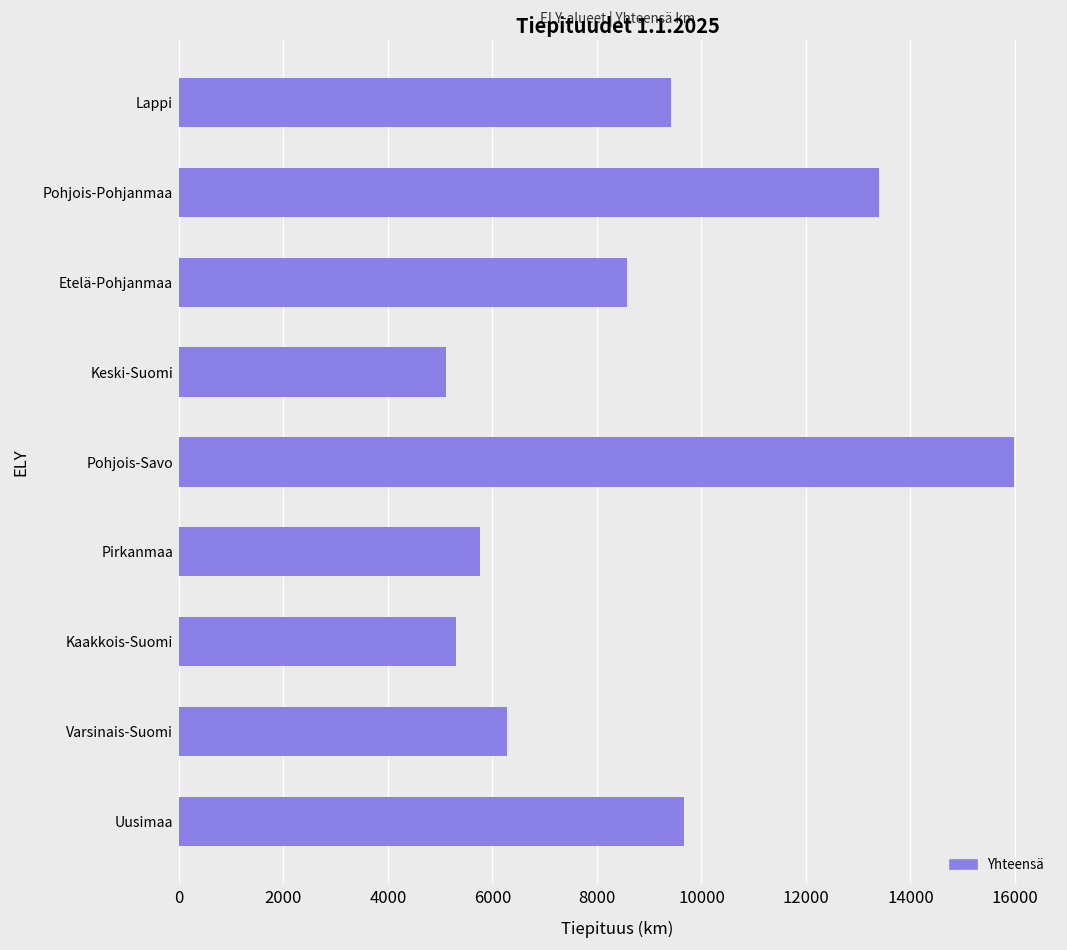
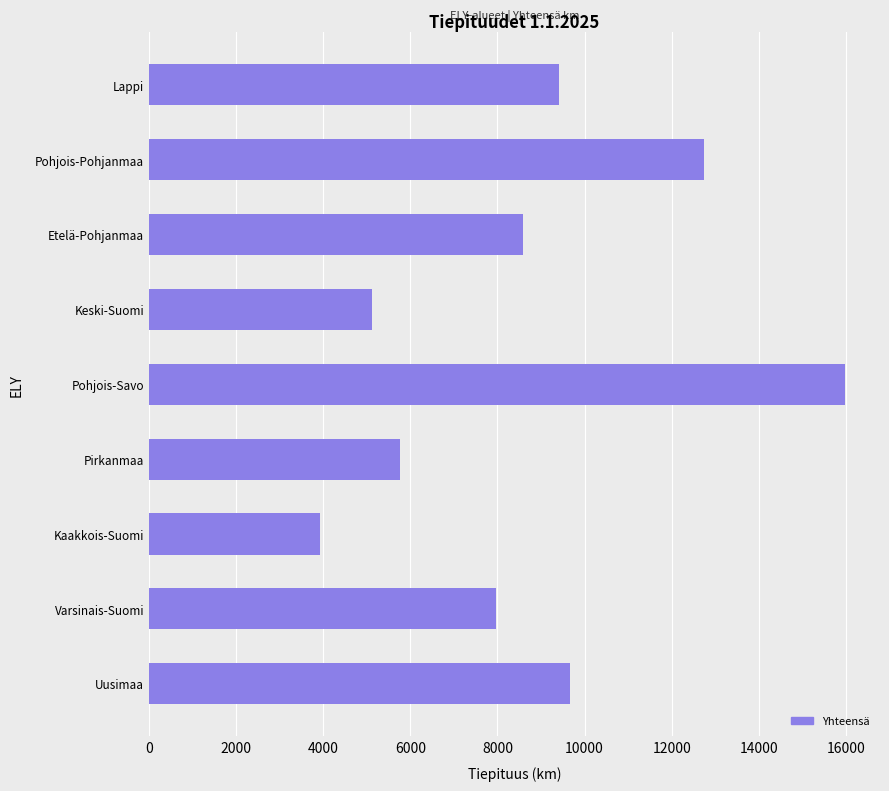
Pohjois-Pohjanmaa: 13400 -> 12800
Kaakkois-Suomi: 5300 -> 3900
Varsinais-Suomi: 6300 -> 8000
